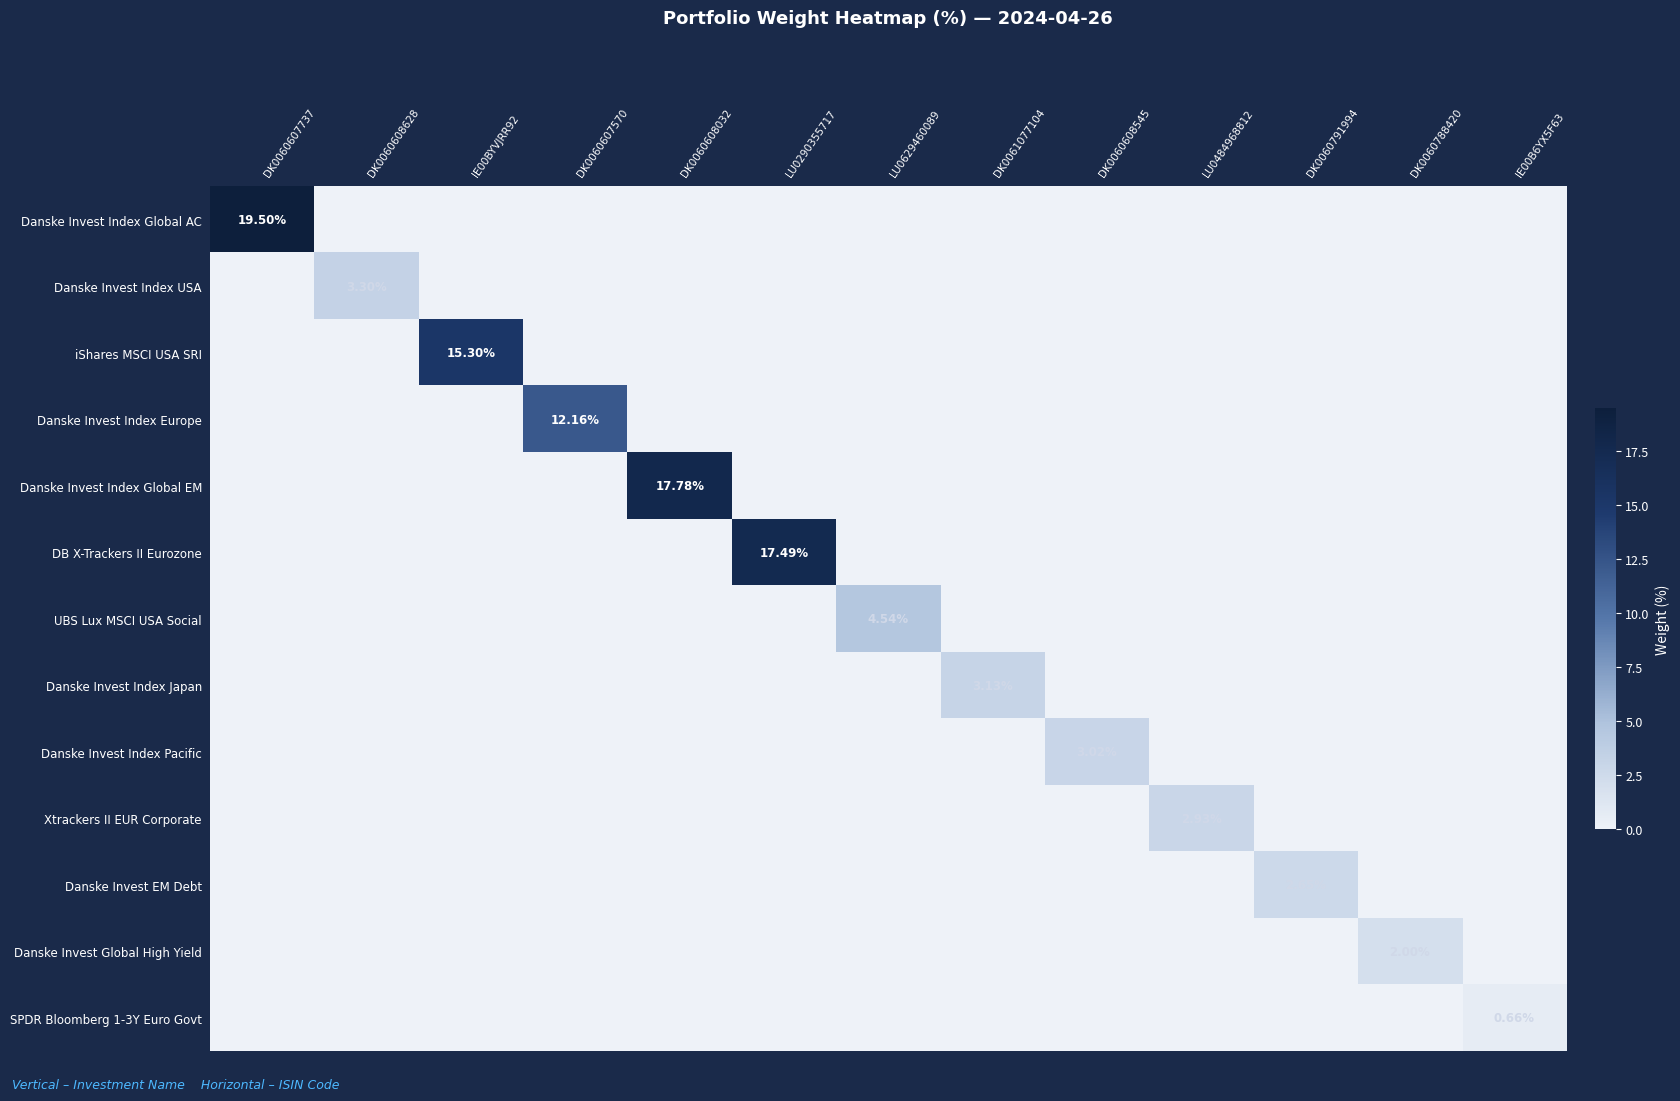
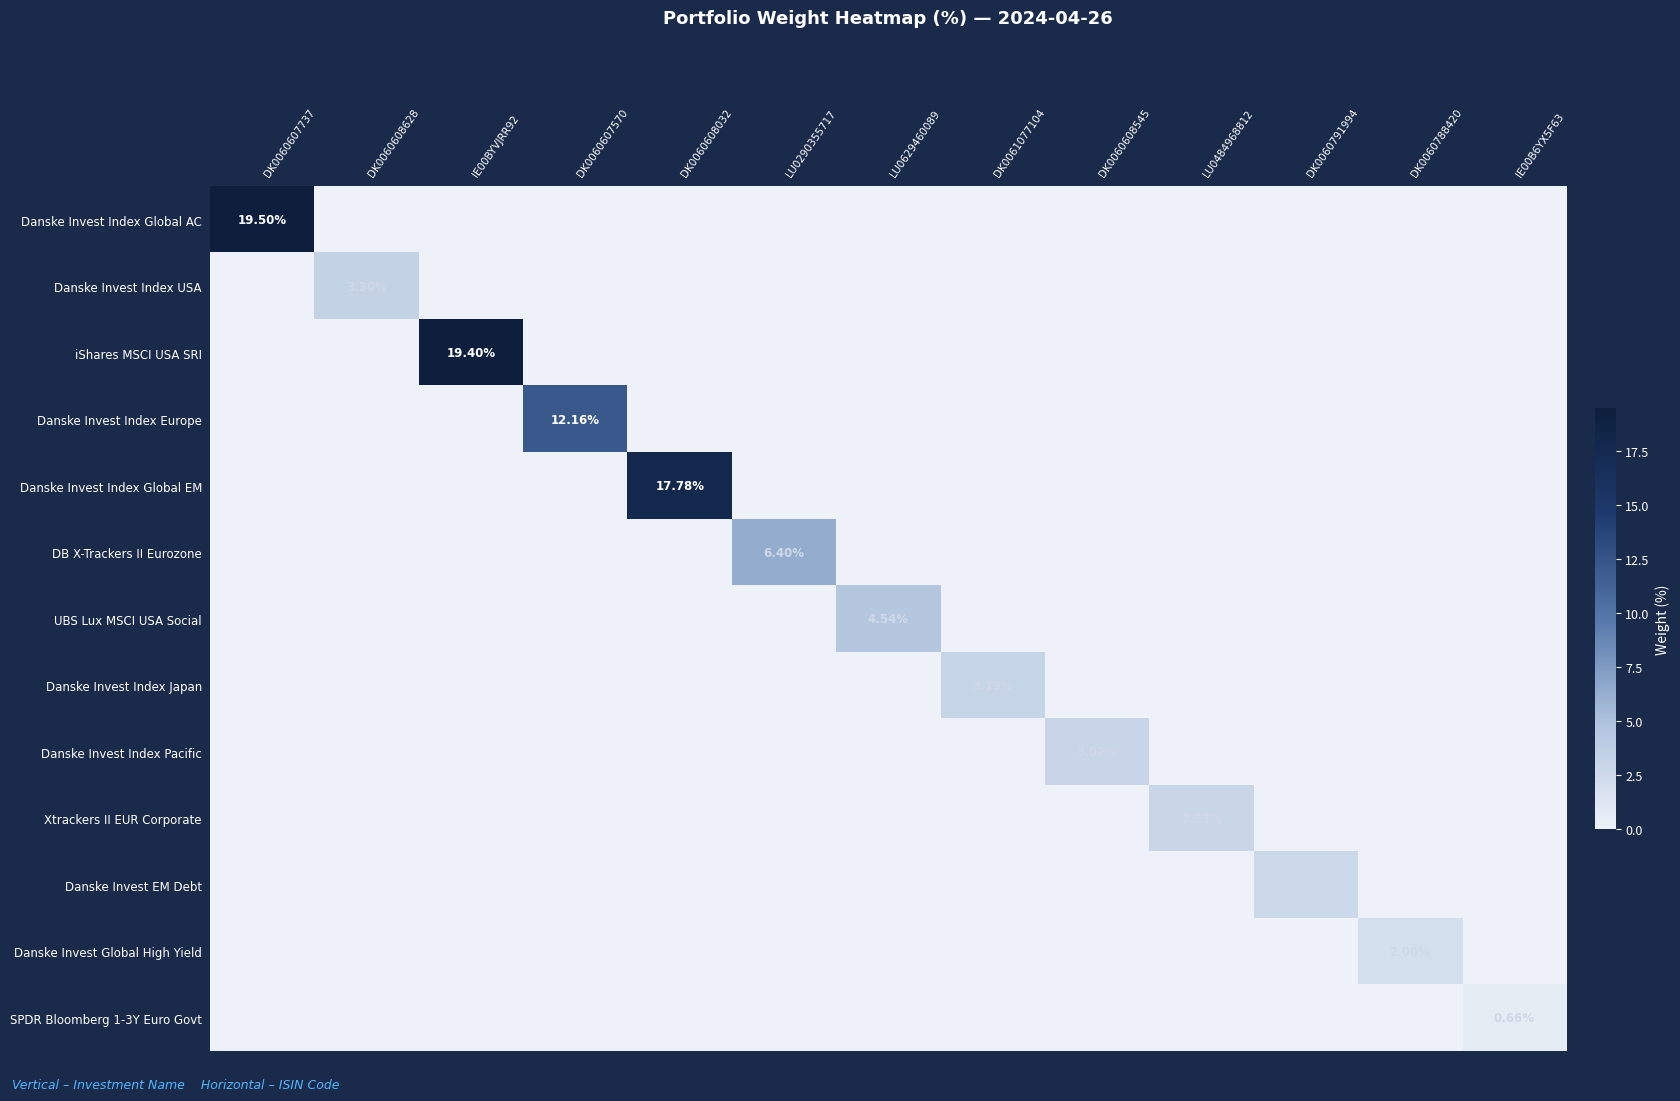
iShares MSCI USA SRI, IE00BYVJRR92: 15.30% -> 19.40%
DB X-Trackers II Eurozone, LU0290355717: 17.49% -> 6.40%
